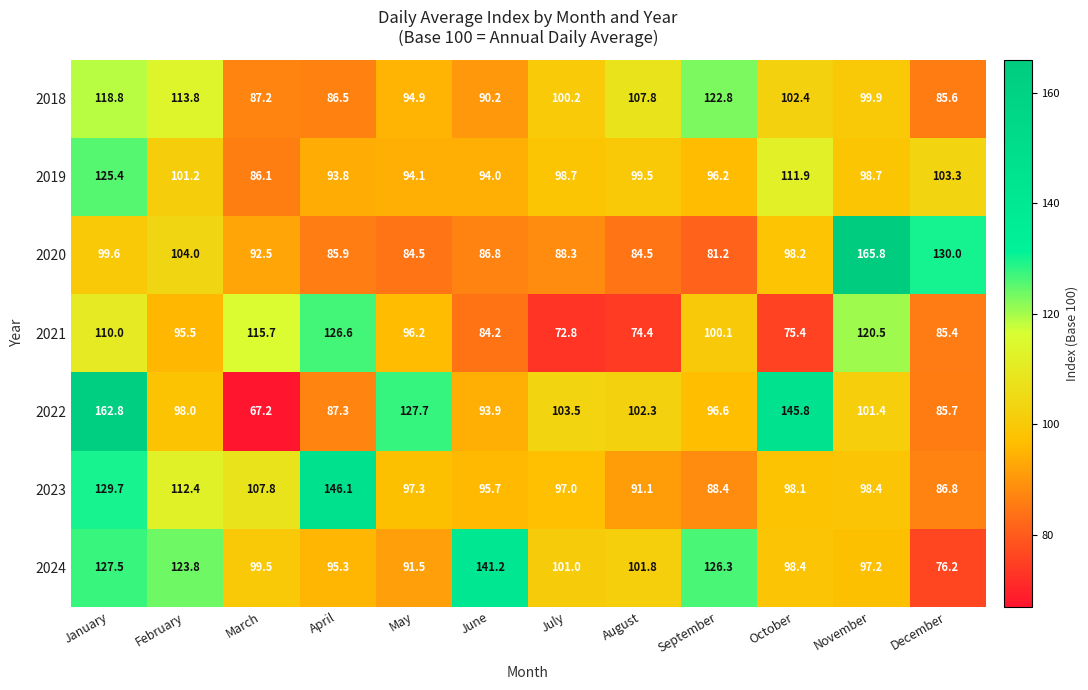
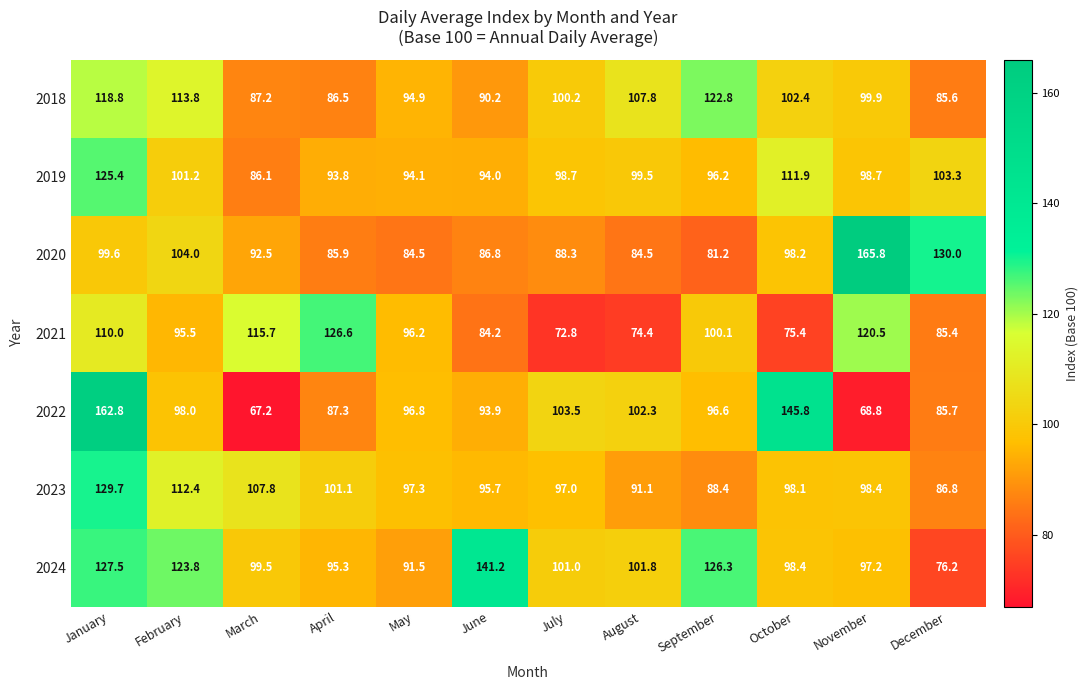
2022, May: 127.7 -> 96.8
2022, November: 101.4 -> 68.8
2023, April: 146.1 -> 101.1
